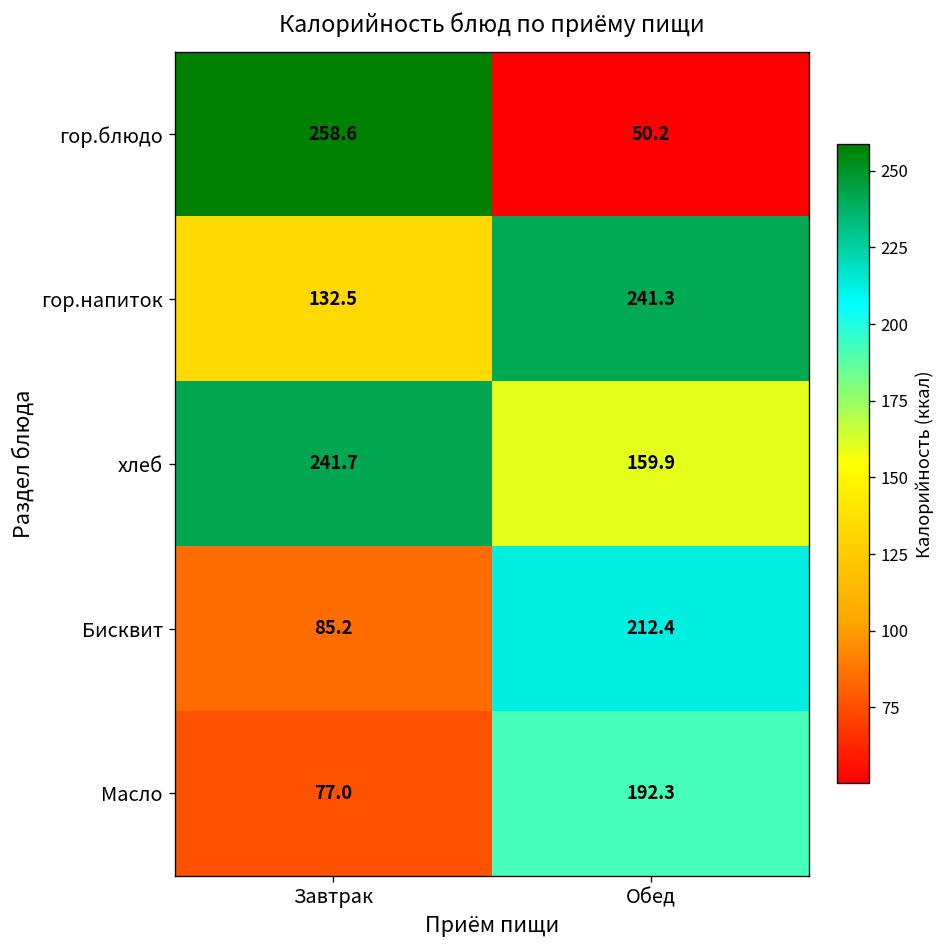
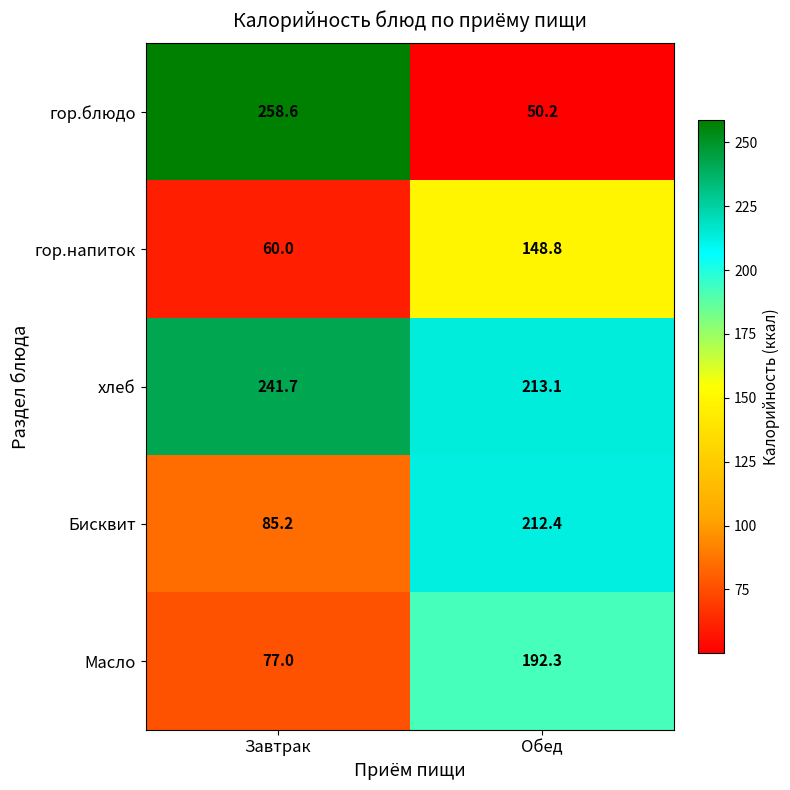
гор.напиток, Завтрак: 132.5 -> 60.0
гор.напиток, Обед: 241.3 -> 148.8
хлеб, Обед: 159.9 -> 213.1
